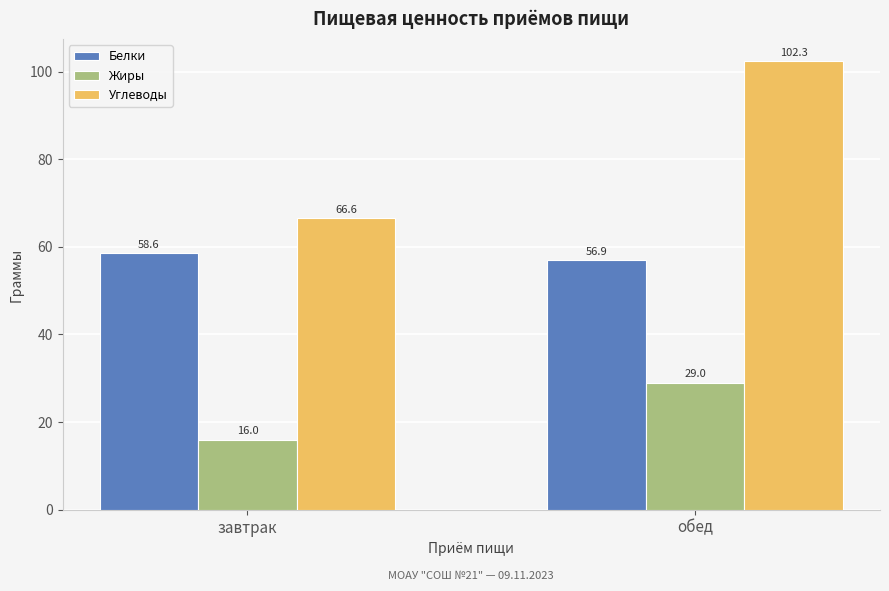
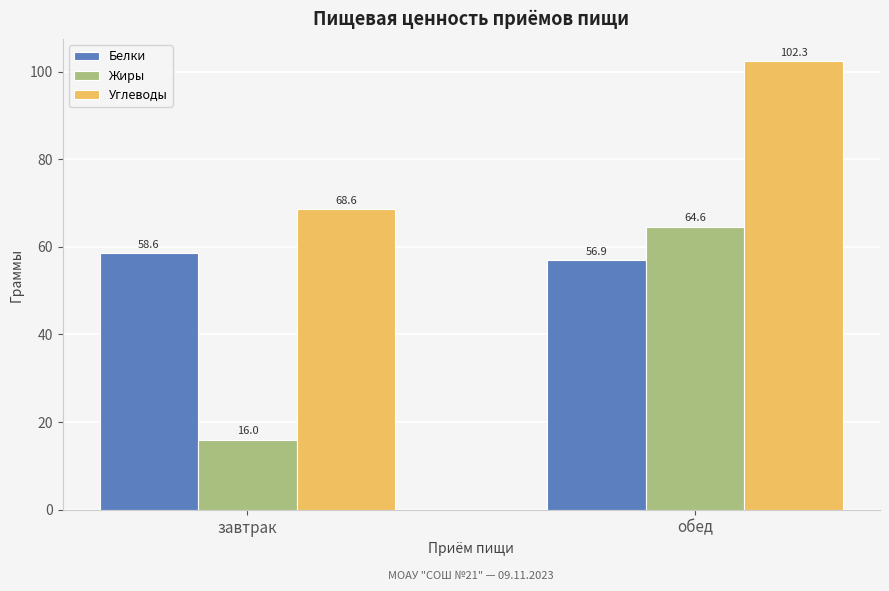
Углеводы, завтрак: 66.6 -> 68.6
Жиры, обед: 29.0 -> 64.6
